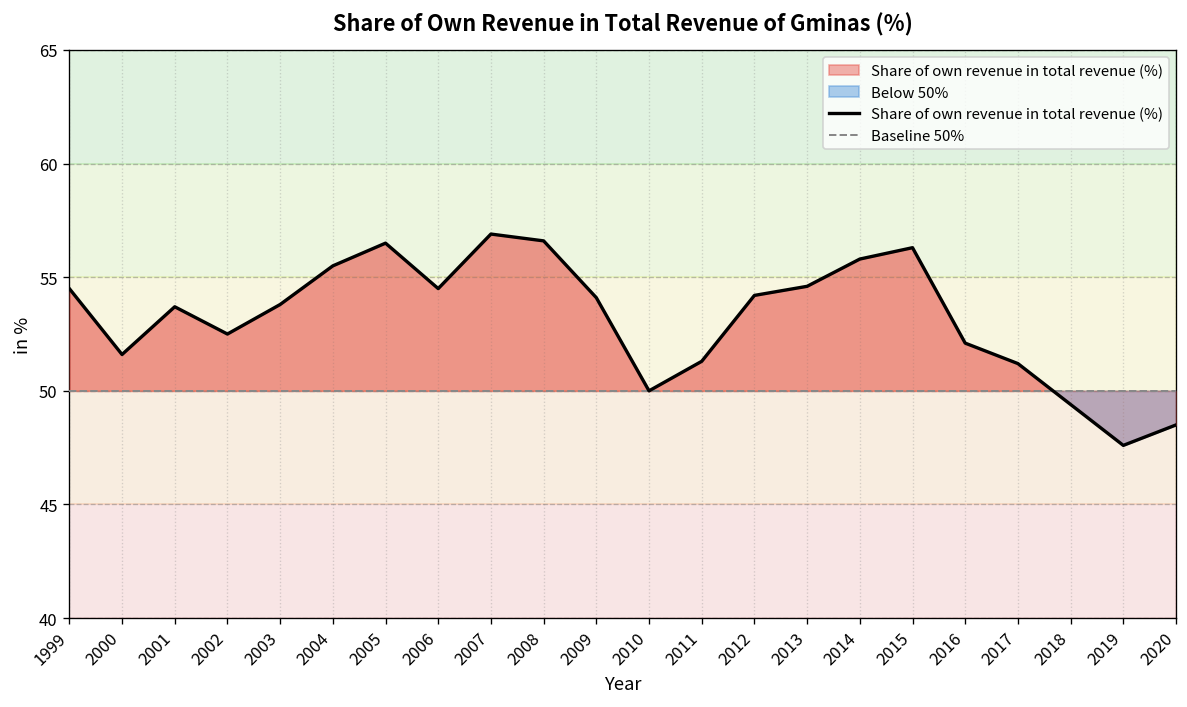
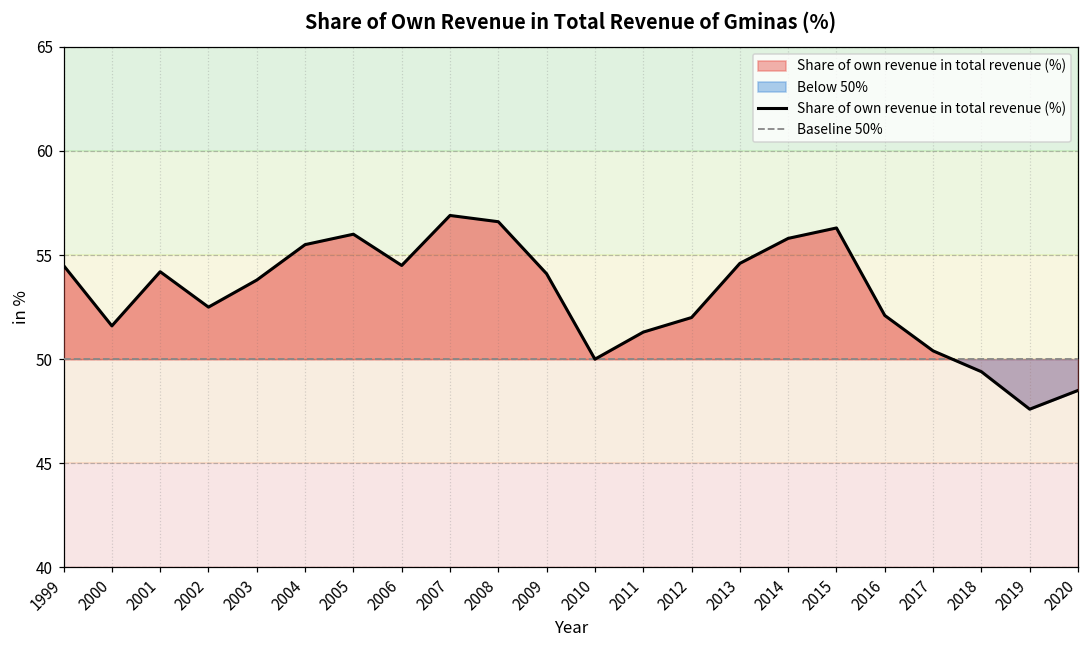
Share of own revenue in total revenue (%), 2001: 53.7 -> 54.2
Share of own revenue in total revenue (%), 2005: 56.5 -> 56.0
Share of own revenue in total revenue (%), 2012: 54.2 -> 52.0
Share of own revenue in total revenue (%), 2017: 51.2 -> 50.4
